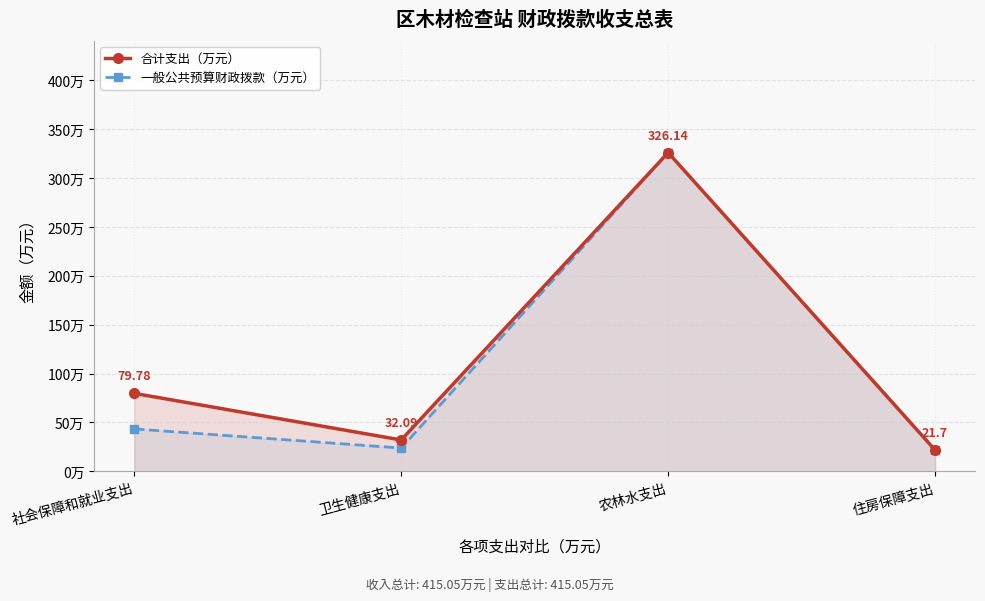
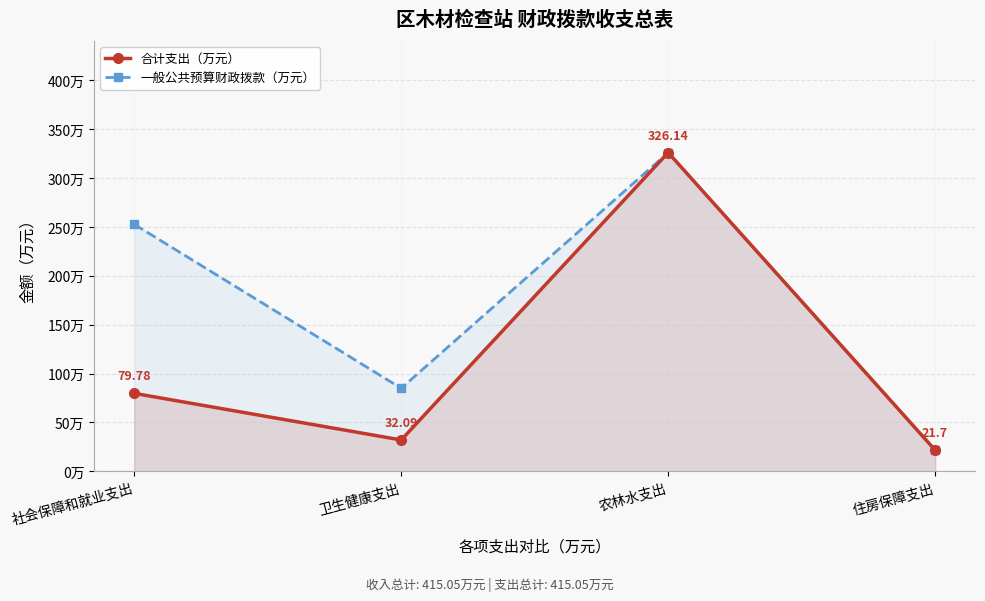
一般公共预算财政拨款（万元）, 社会保障和就业支出: 40万 -> 250万
一般公共预算财政拨款（万元）, 卫生健康支出: 20万 -> 80万
